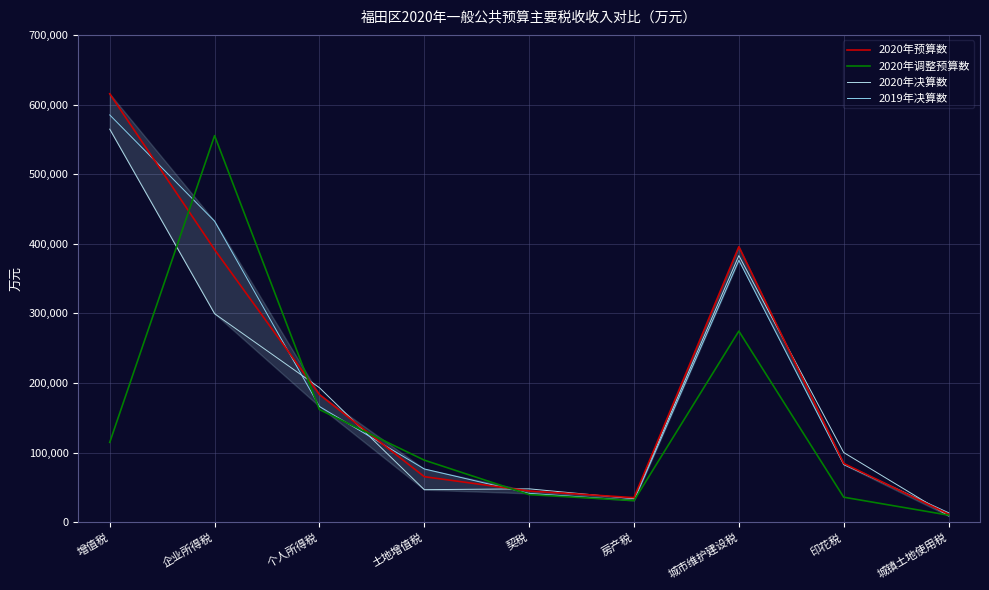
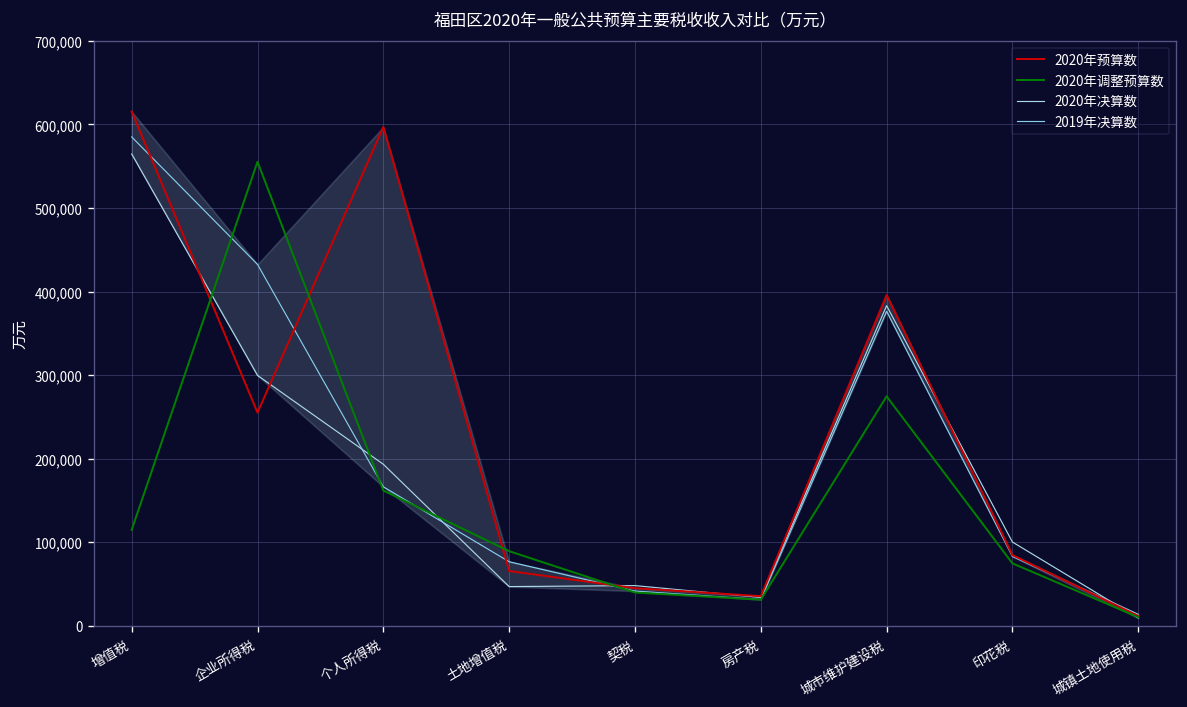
2020年预算数, 企业所得税: 390,000 -> 260,000
2020年预算数, 个人所得税: 180,000 -> 600,000
2020年调整预算数, 印花税: 40,000 -> 70,000
